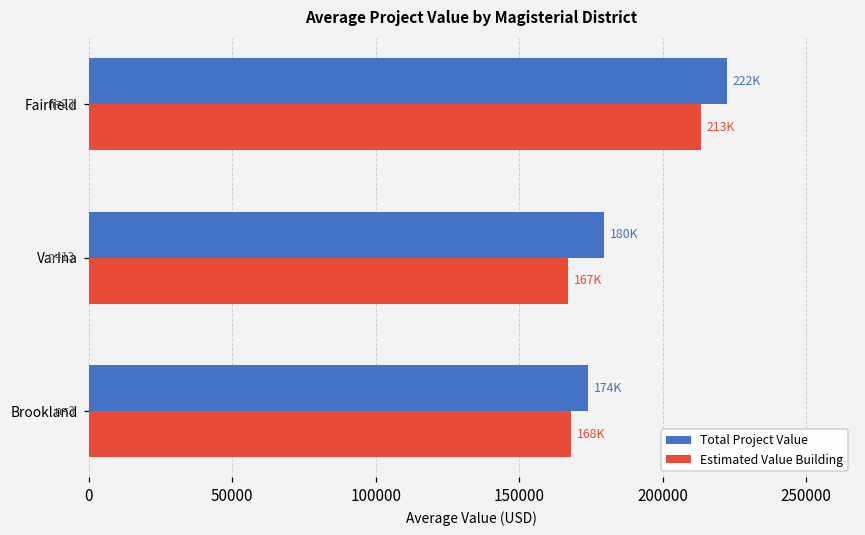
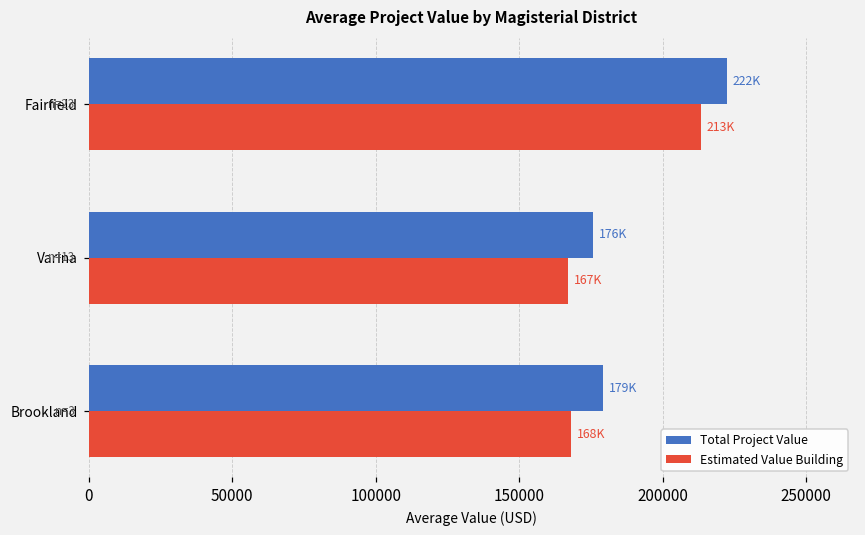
Total Project Value, Varina: 180K -> 176K
Total Project Value, Brookland: 174K -> 179K
